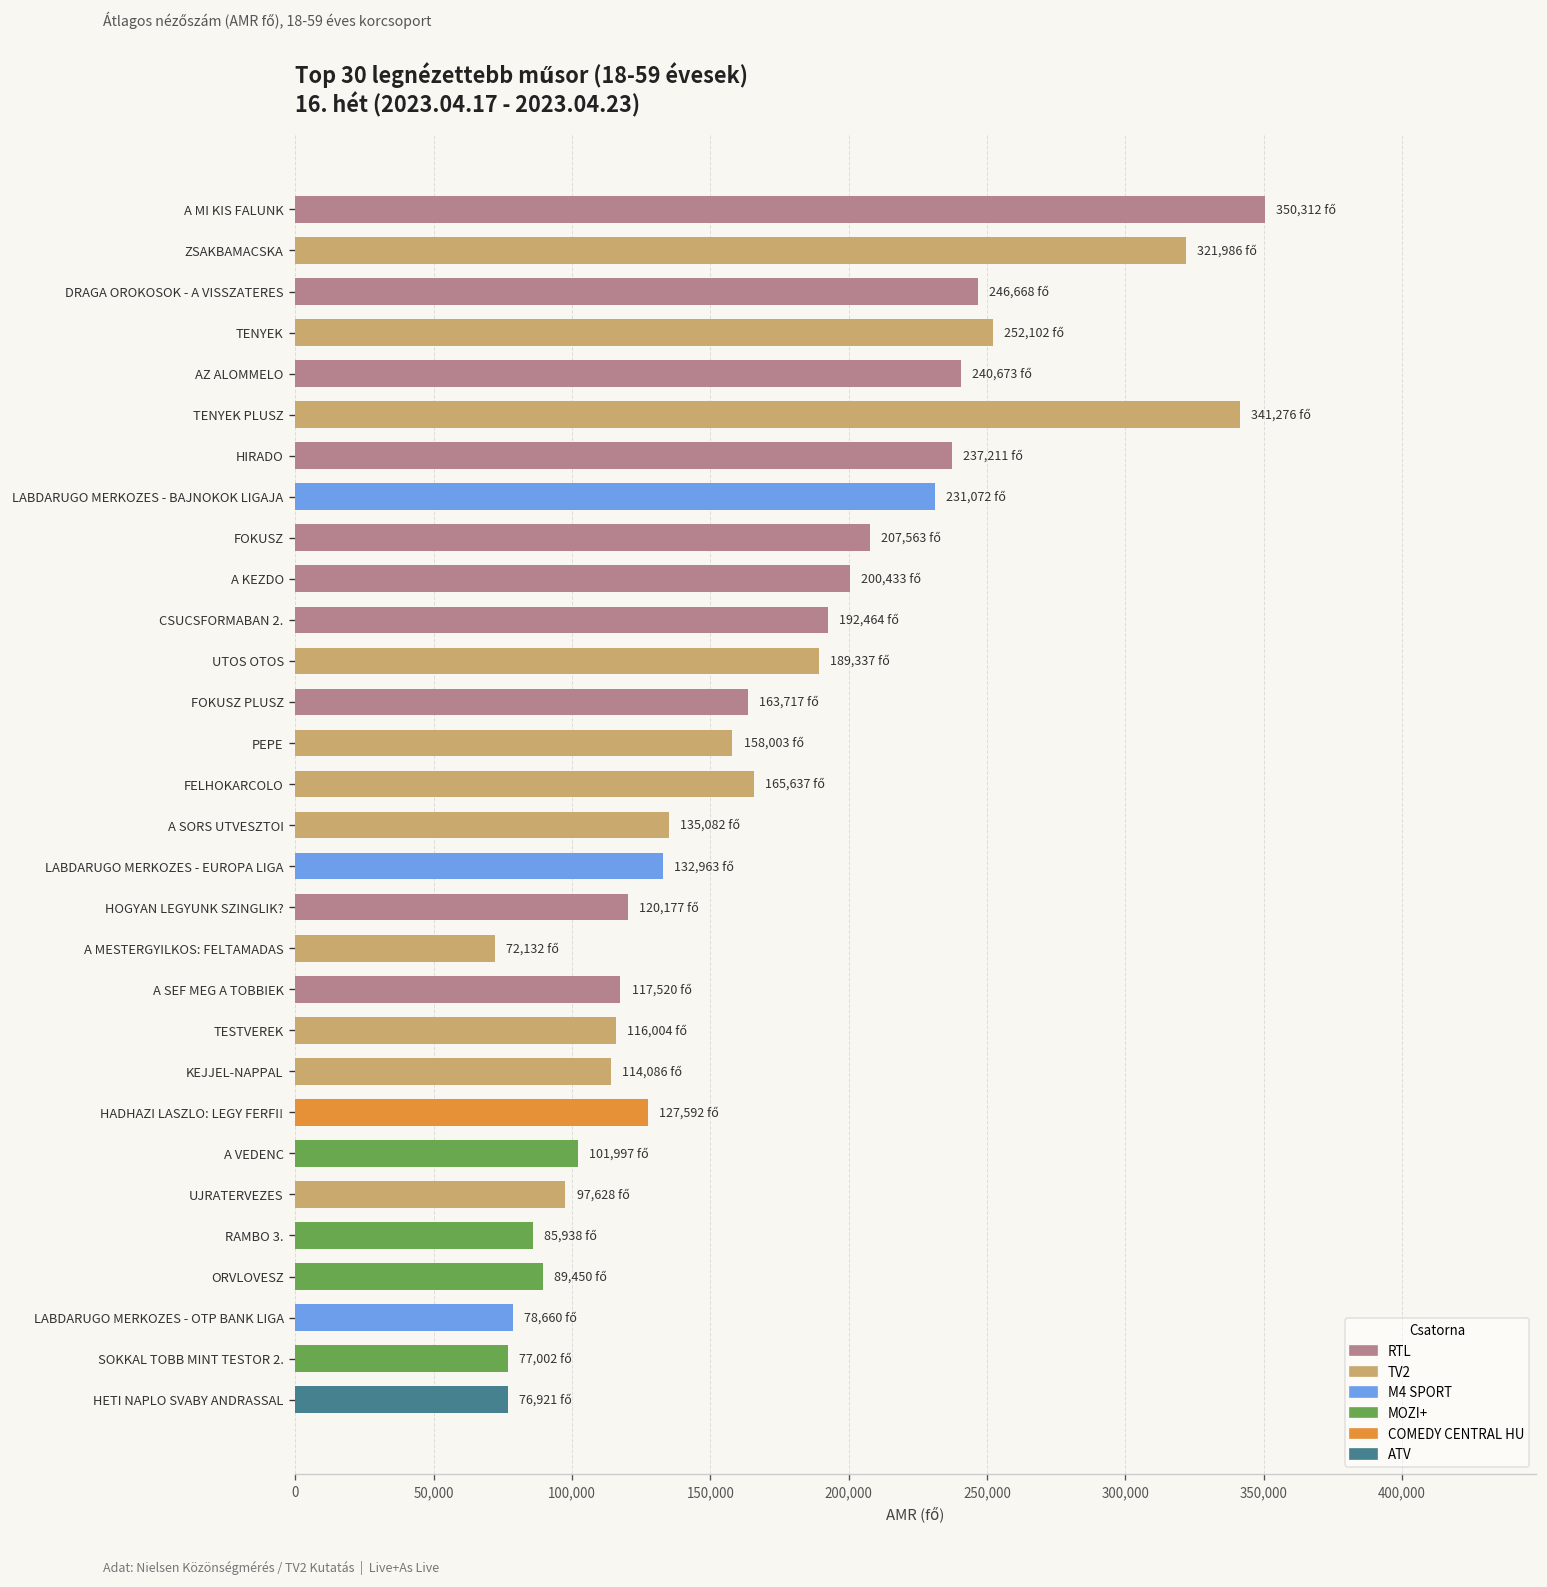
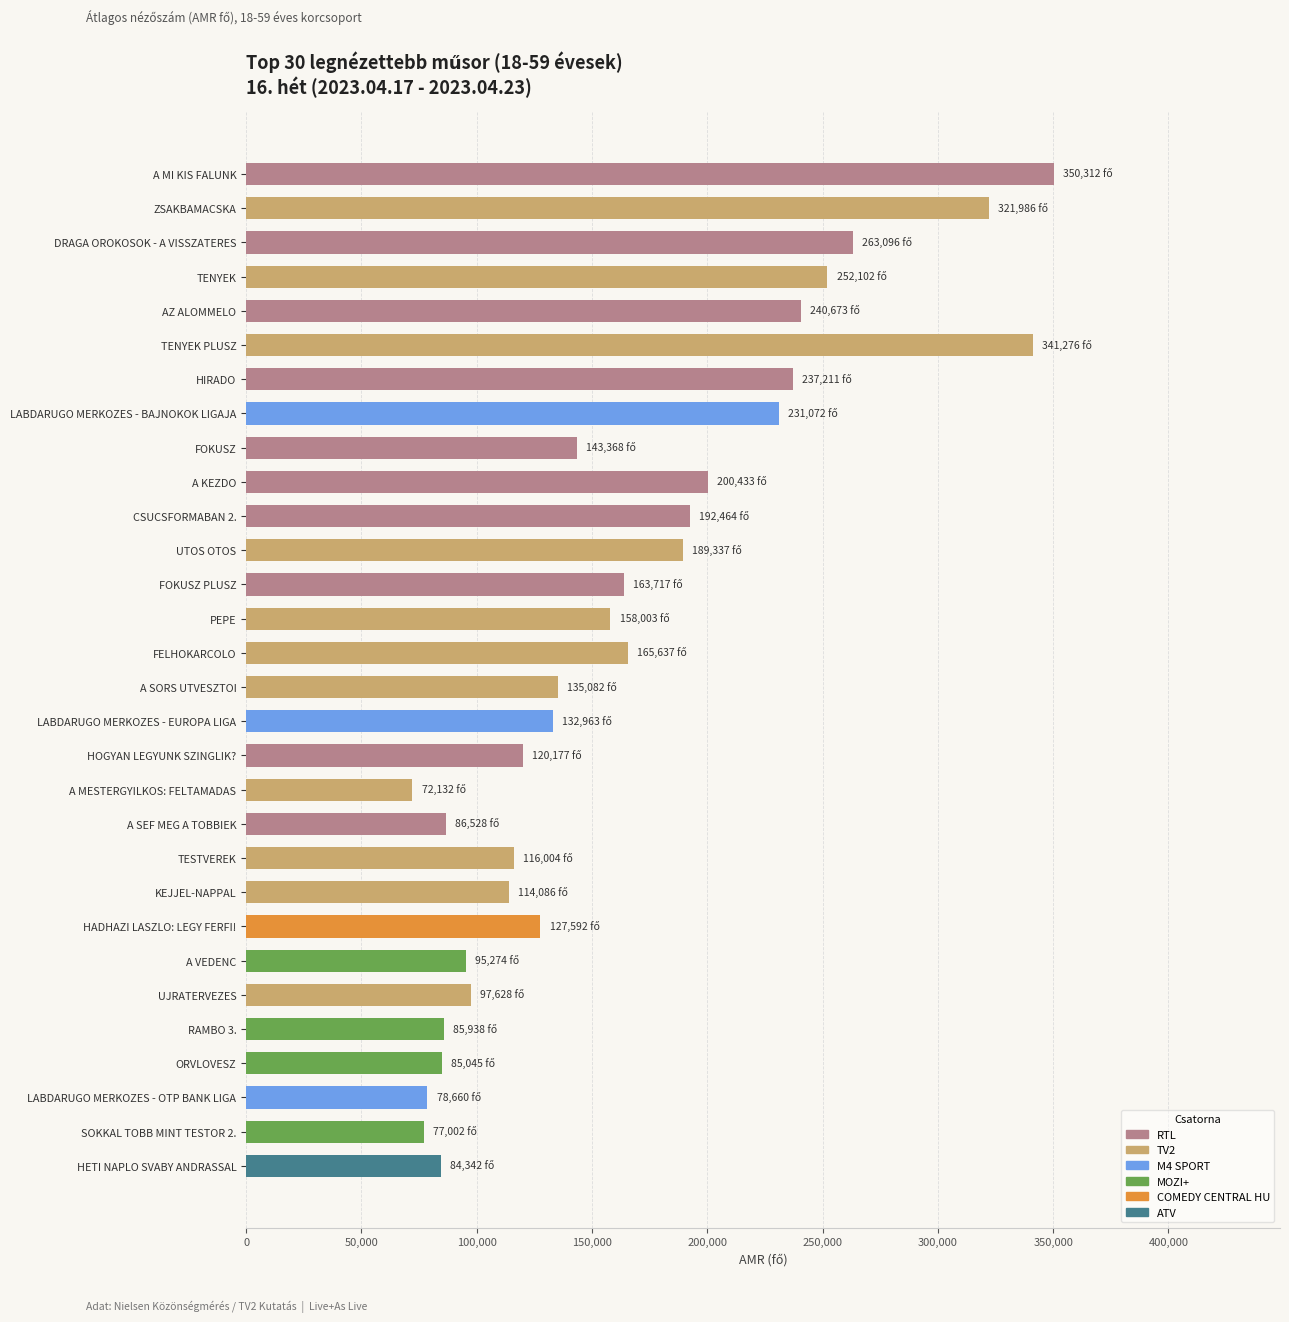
DRAGA OROKOSOK - A VISSZATERES: 246,668 -> 263,096
FOKUSZ: 207,563 -> 143,368
A SEF MEG A TOBBIEK: 117,520 -> 86,528
A VEDENC: 101,997 -> 95,274
ORVLOVESZ: 89,450 -> 85,045
HETI NAPLO SVABY ANDRASSAL: 76,921 -> 84,342
